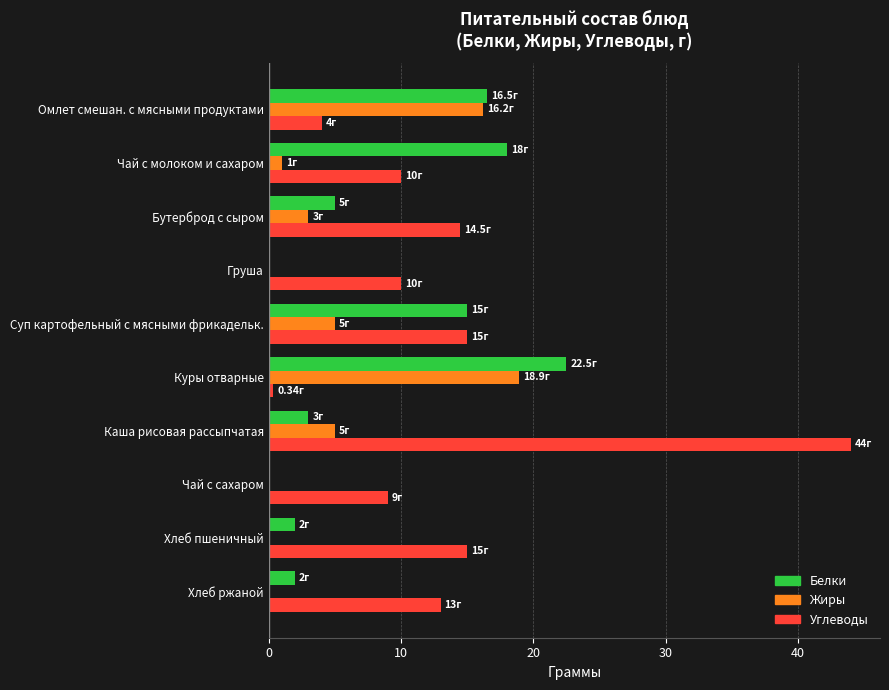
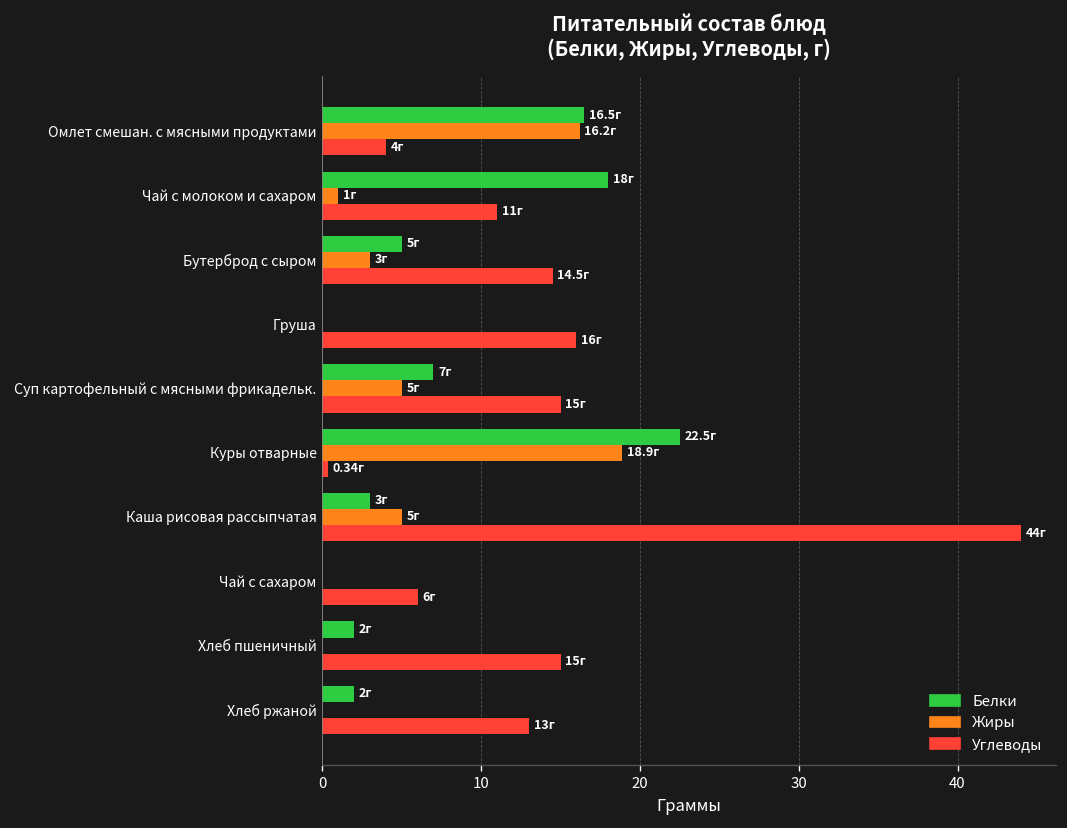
Углеводы, Чай с молоком и сахаром: 10г -> 11г
Углеводы, Груша: 10г -> 16г
Белки, Суп картофельный с мясными фрикадельк.: 15г -> 7г
Углеводы, Чай с сахаром: 9г -> 6г
